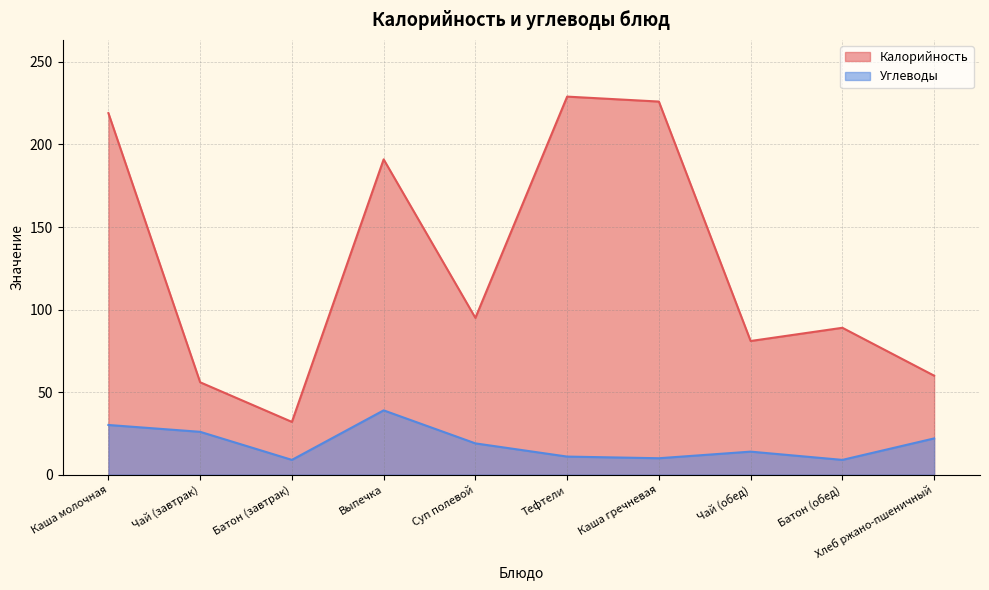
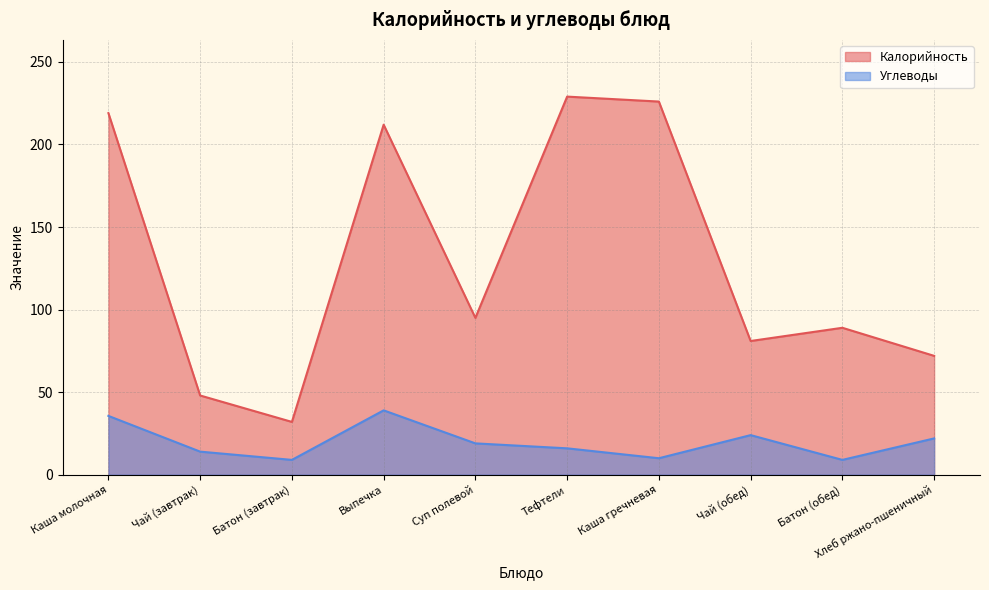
Углеводы, Каша молочная: 30 -> 36
Калорийность, Чай (завтрак): 56 -> 48
Углеводы, Чай (завтрак): 26 -> 14
Калорийность, Выпечка: 191 -> 212
Углеводы, Тефтели: 11 -> 16
Углеводы, Чай (обед): 14 -> 24
Калорийность, Хлеб ржано-пшеничный: 60 -> 72
